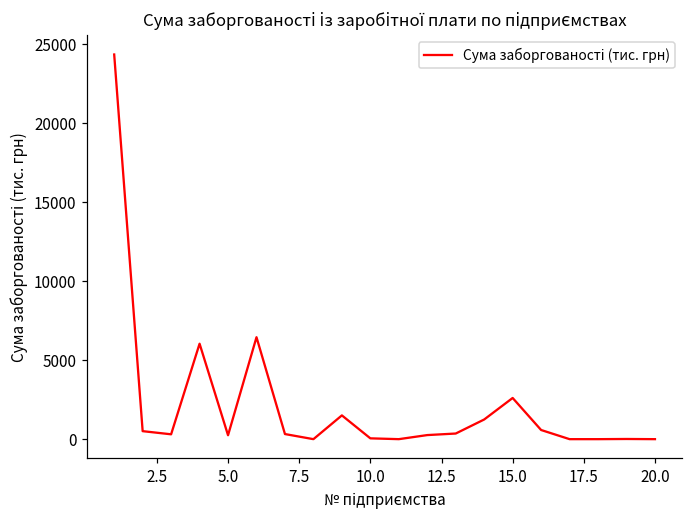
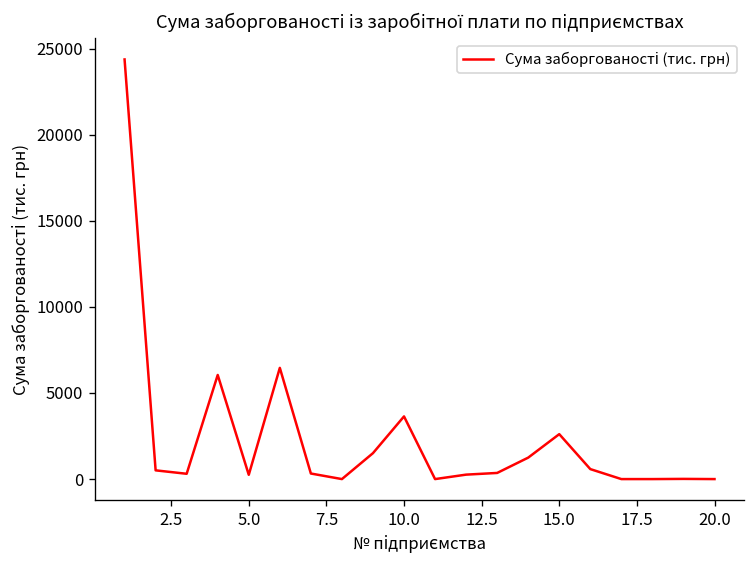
10.0: 100 -> 3600
